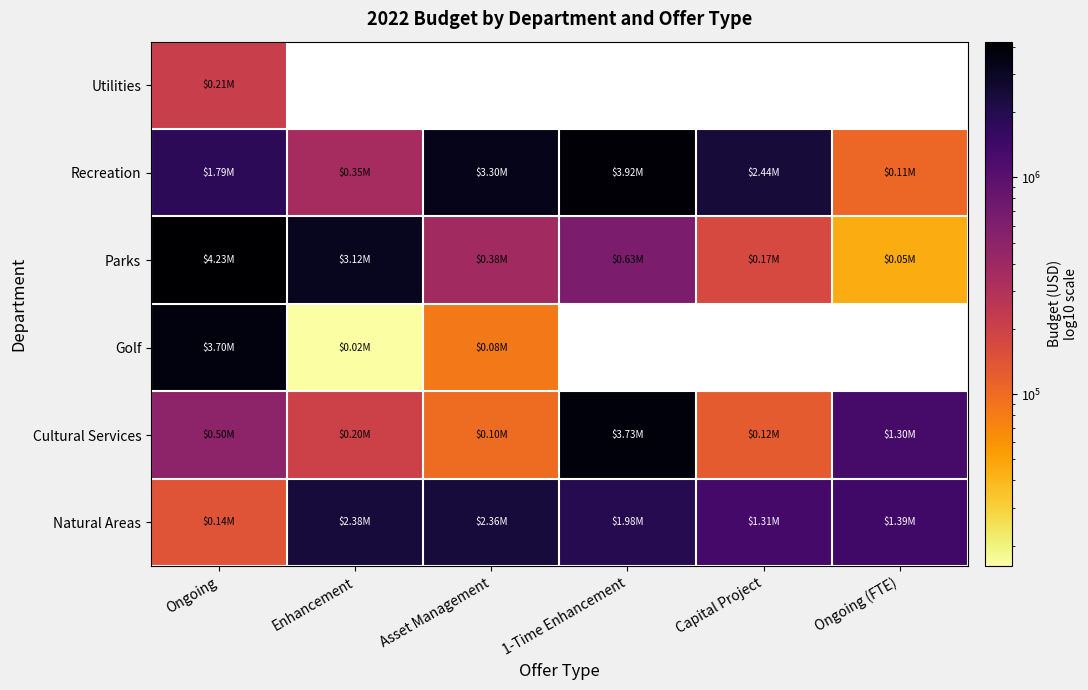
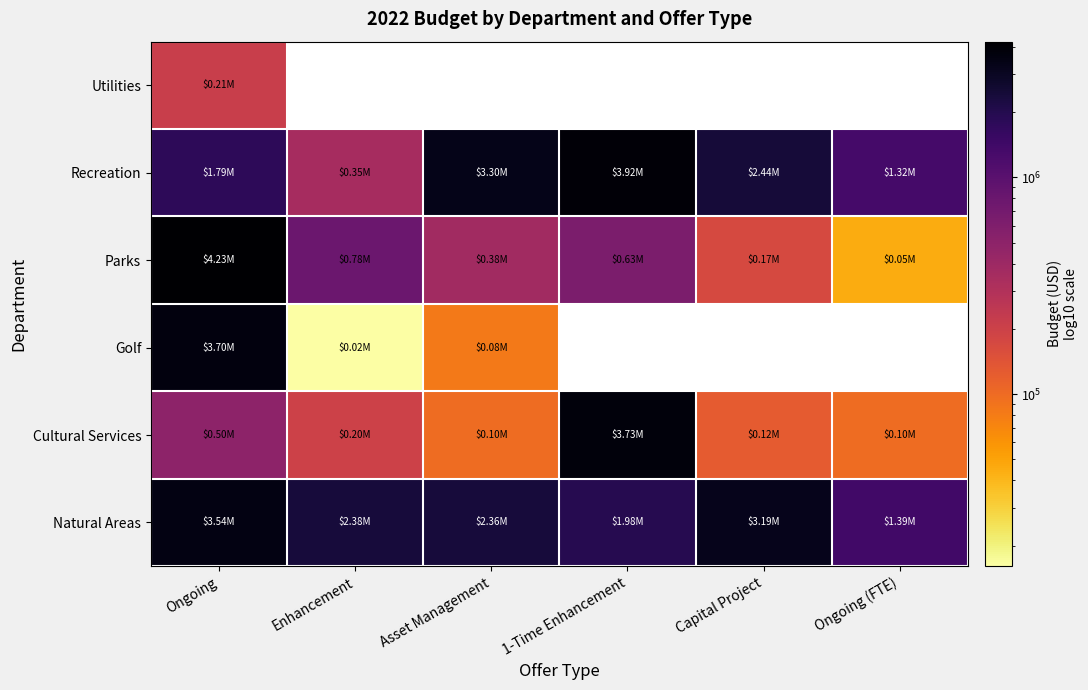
Recreation, Ongoing (FTE): $0.11M -> $1.32M
Parks, Enhancement: $3.12M -> $0.78M
Cultural Services, Ongoing (FTE): $1.30M -> $0.10M
Natural Areas, Ongoing: $0.14M -> $3.54M
Natural Areas, Capital Project: $1.31M -> $3.19M
